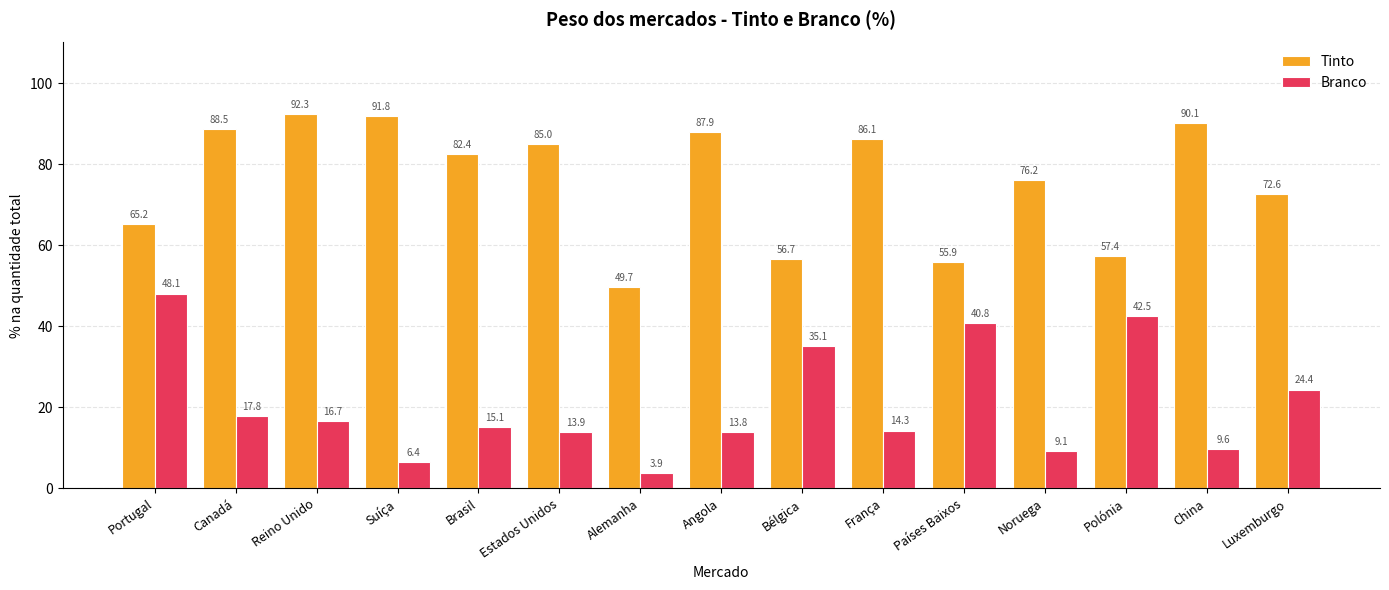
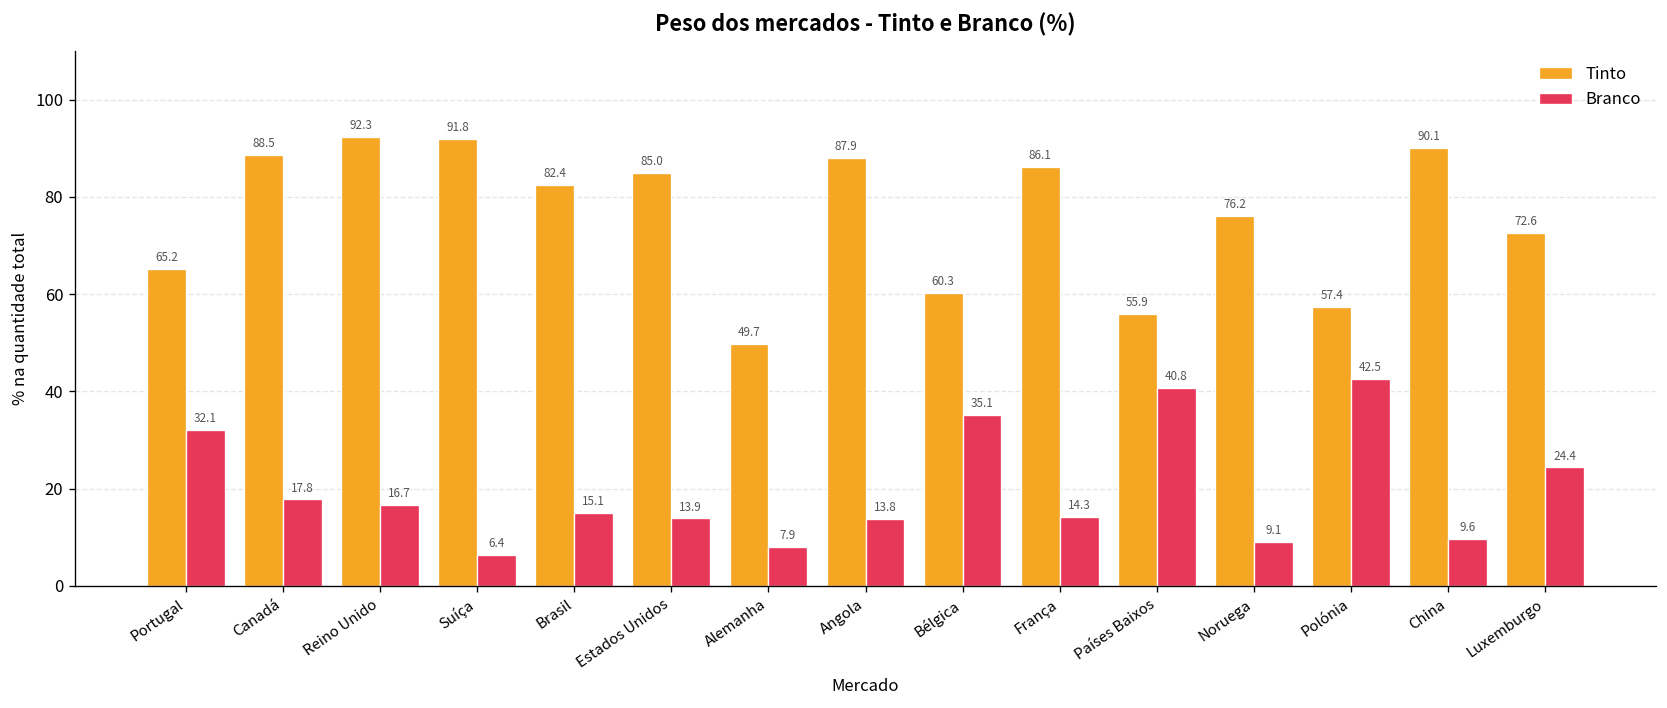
Branco, Portugal: 48.1 -> 32.1
Branco, Alemanha: 3.9 -> 7.9
Tinto, Bélgica: 56.7 -> 60.3
